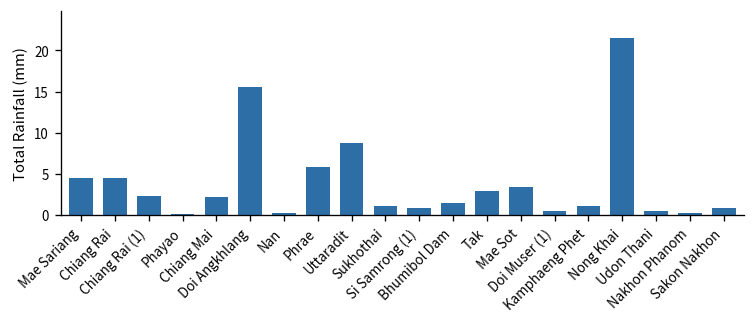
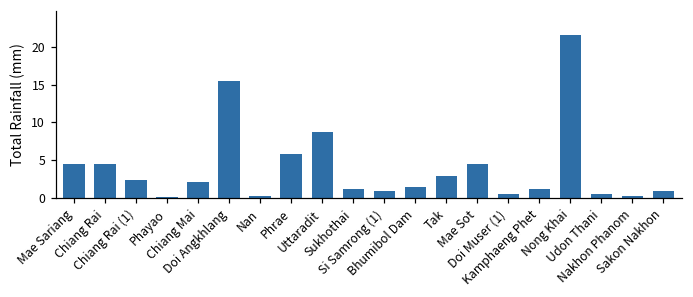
Mae Sot: 3 -> 5
